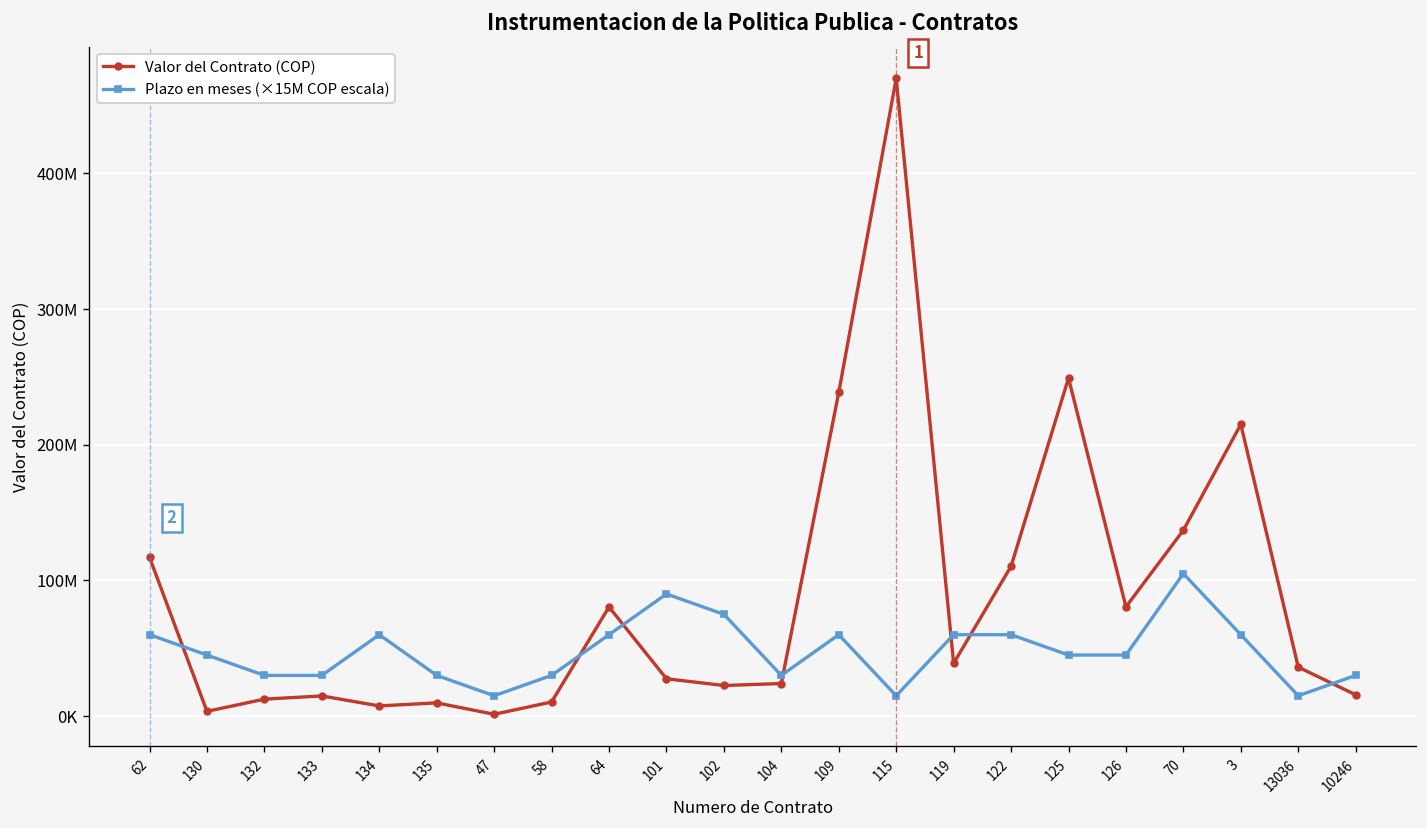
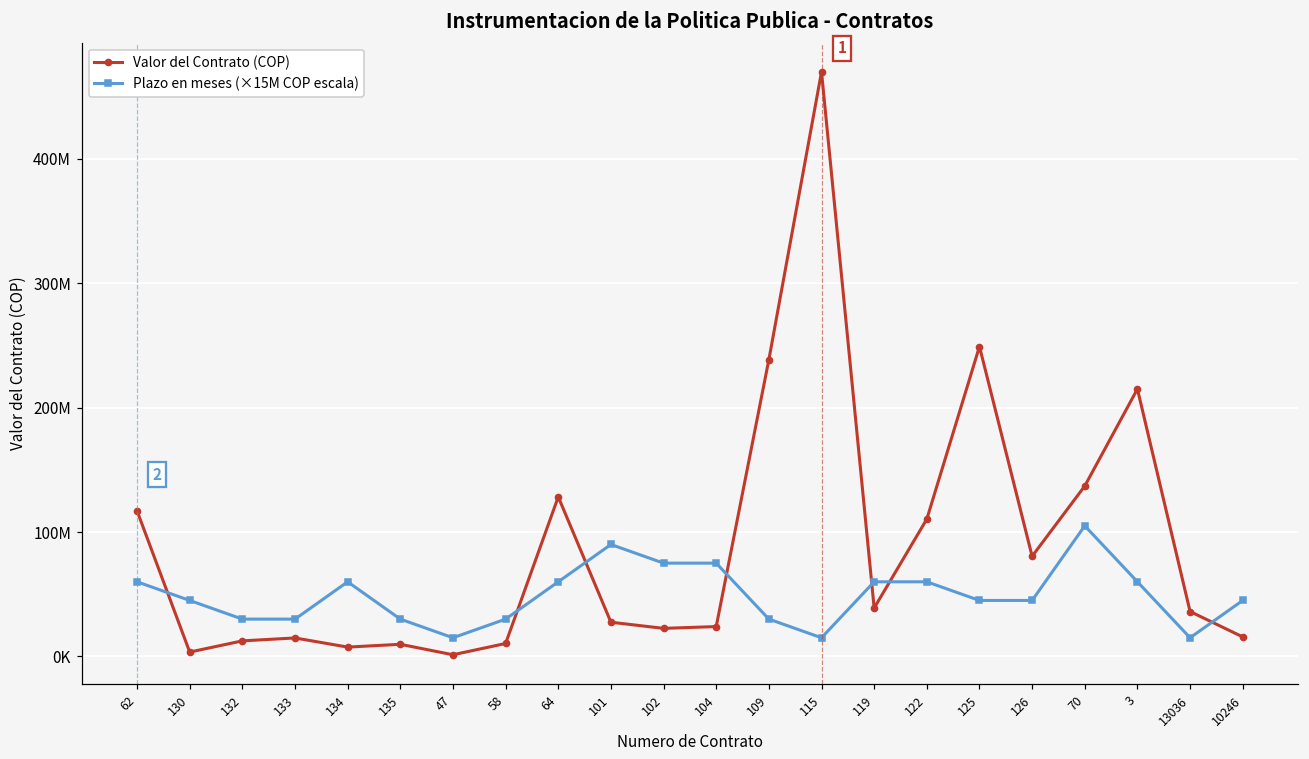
Valor del Contrato (COP), 64: 80000000 -> 128000000
Plazo en meses (×15M COP escala), 104: 30000000 -> 75000000
Plazo en meses (×15M COP escala), 109: 60000000 -> 30000000
Plazo en meses (×15M COP escala), 10246: 30000000 -> 45000000
